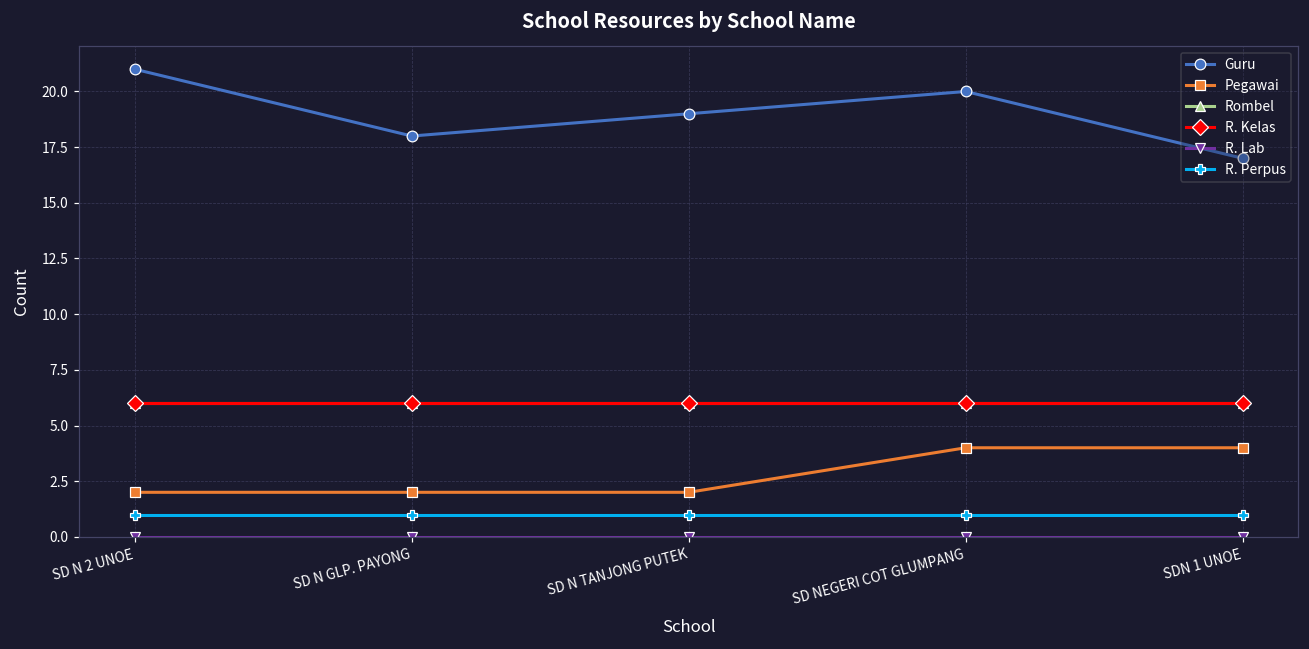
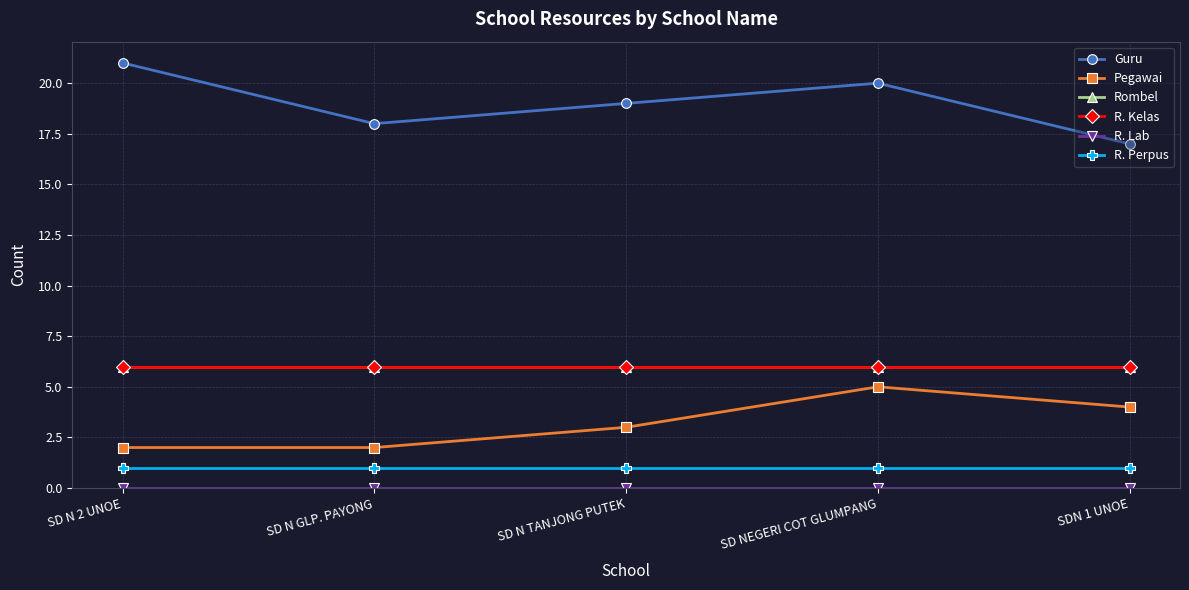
Pegawai, SD N TANJONG PUTEK: 2 -> 3
Pegawai, SD NEGERI COT GLUMPANG: 4 -> 5
